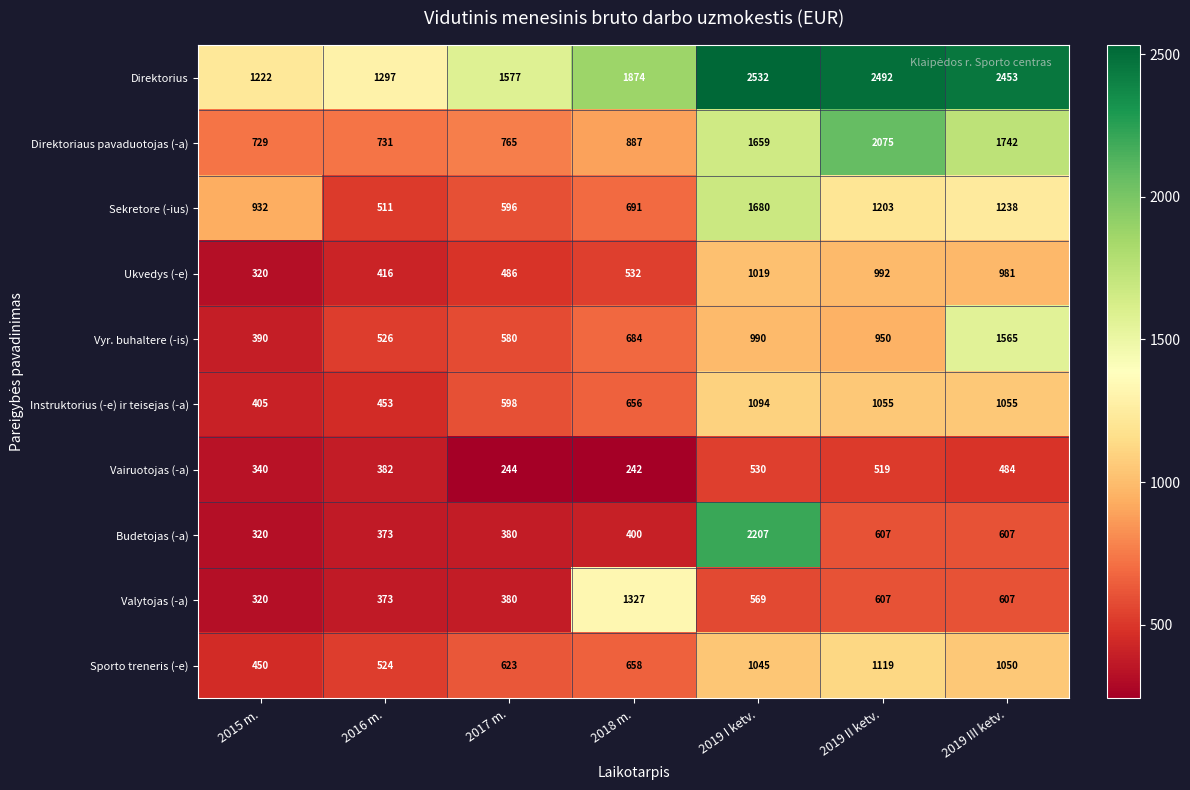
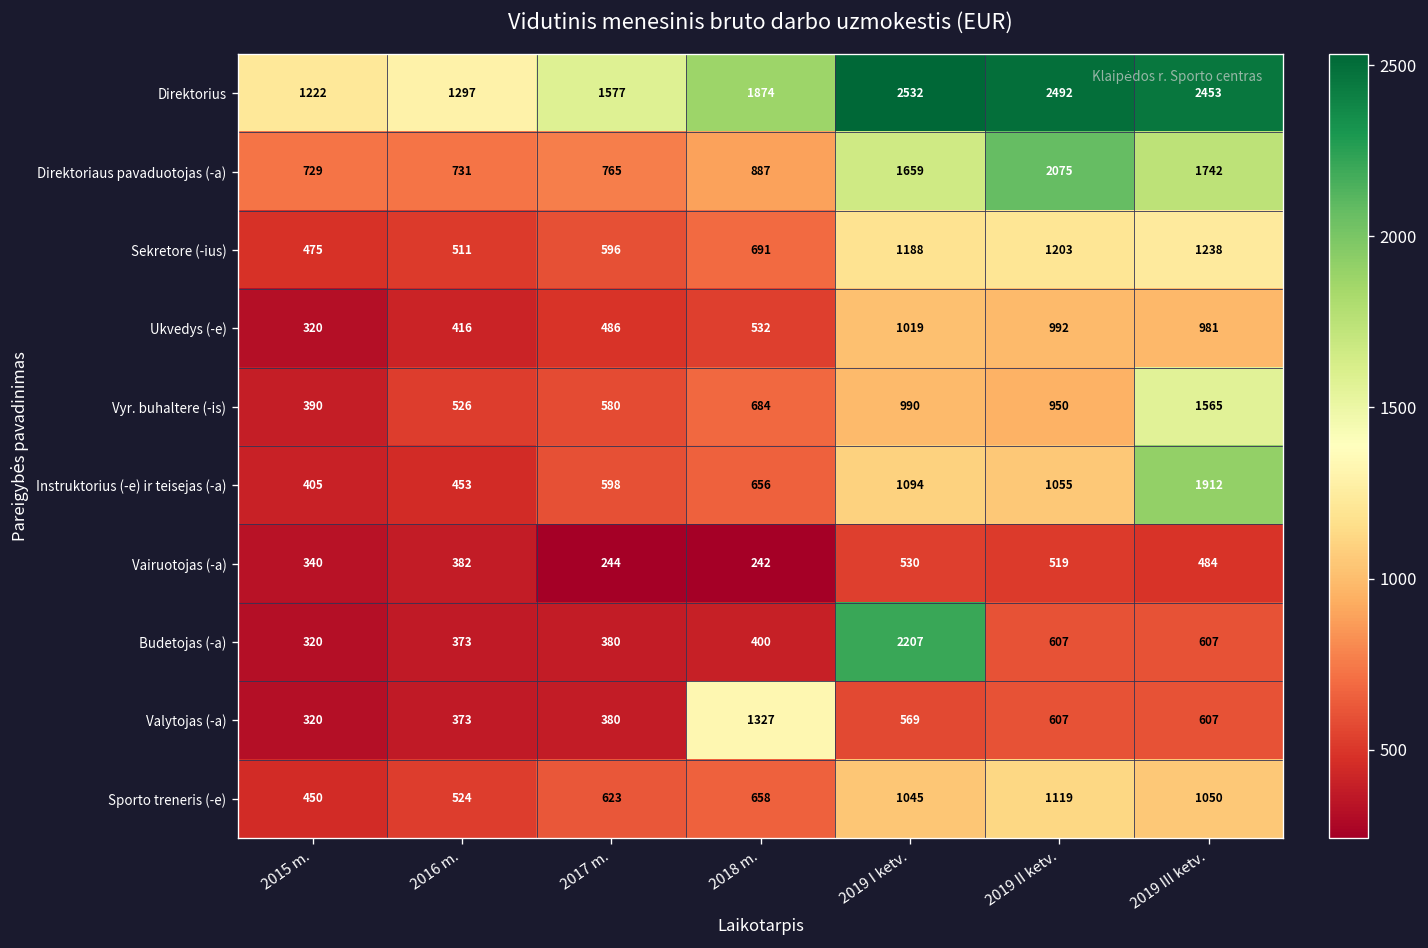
Sekretore (-ius), 2015 m.: 932 -> 475
Sekretore (-ius), 2019 I ketv.: 1680 -> 1188
Instruktorius (-e) ir teisejas (-a), 2019 III ketv.: 1055 -> 1912
